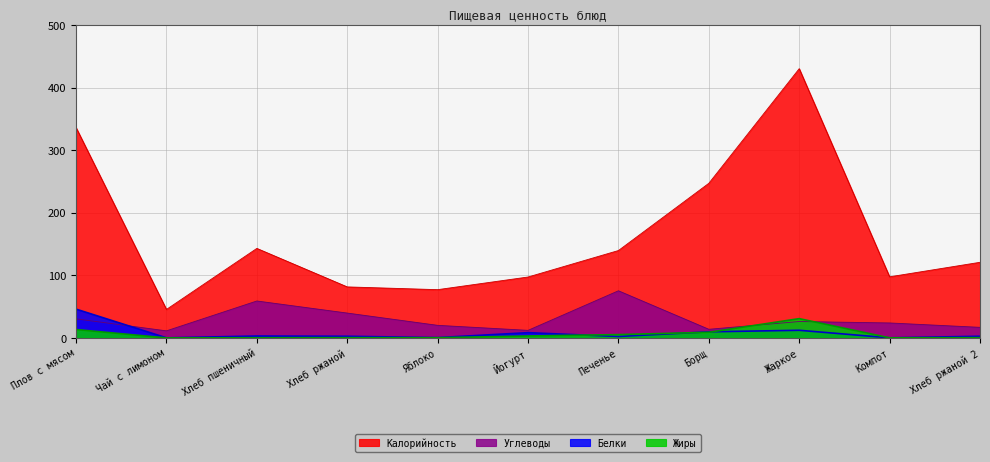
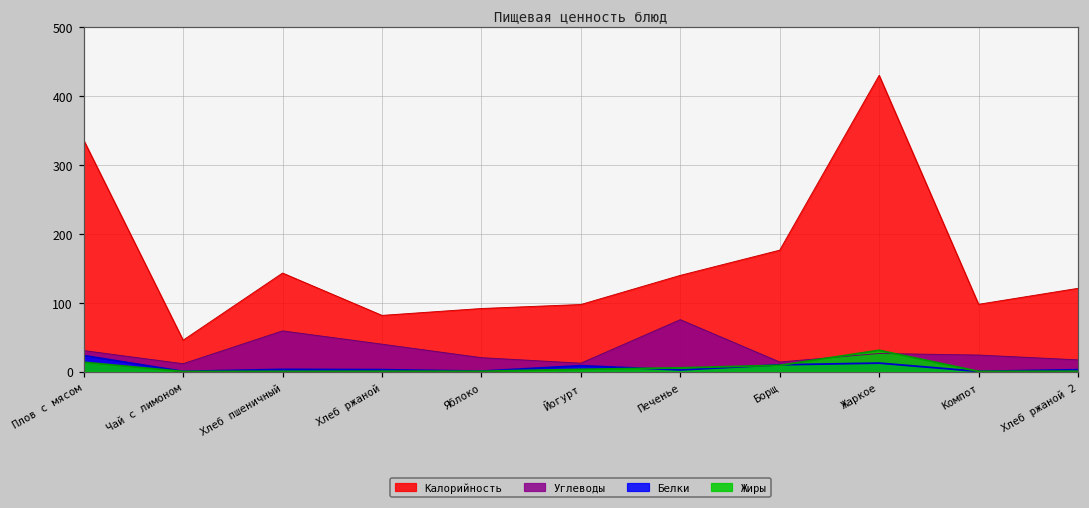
Белки, Плов с мясом: 50 -> 20
Калорийность, Яблоко: 80 -> 90
Калорийность, Борщ: 250 -> 180
